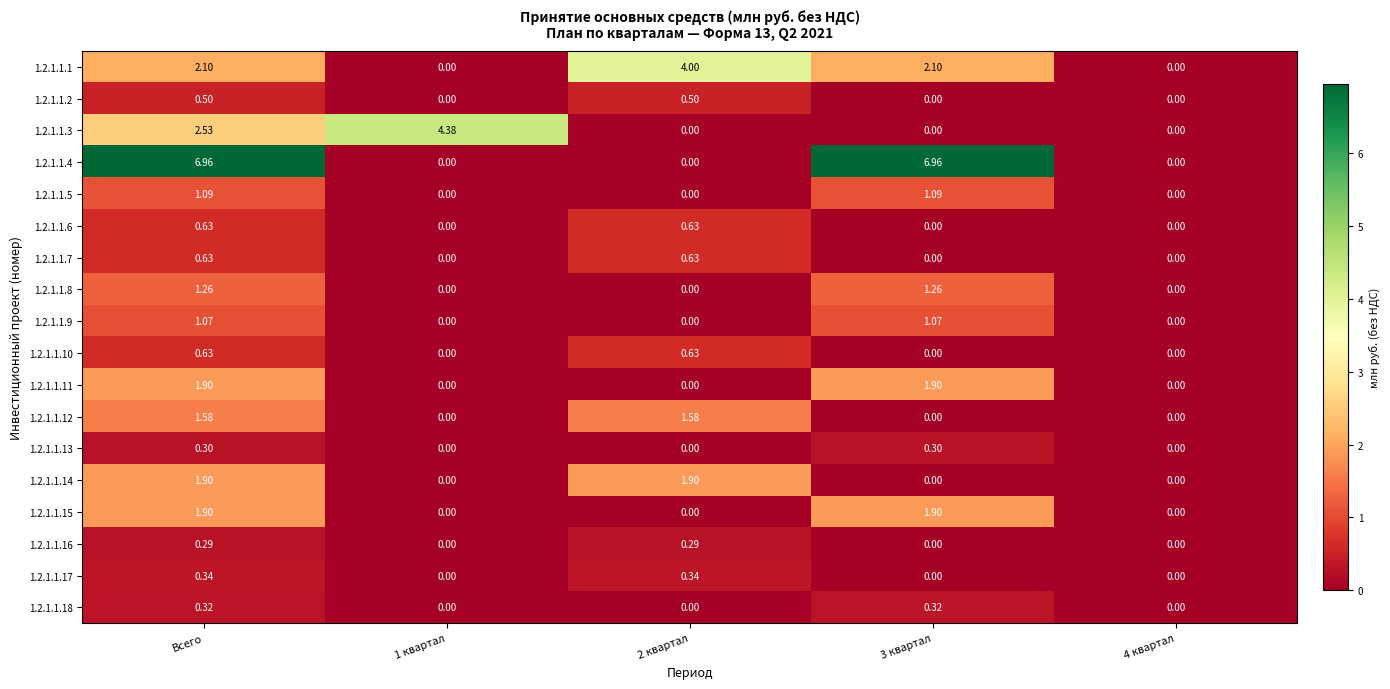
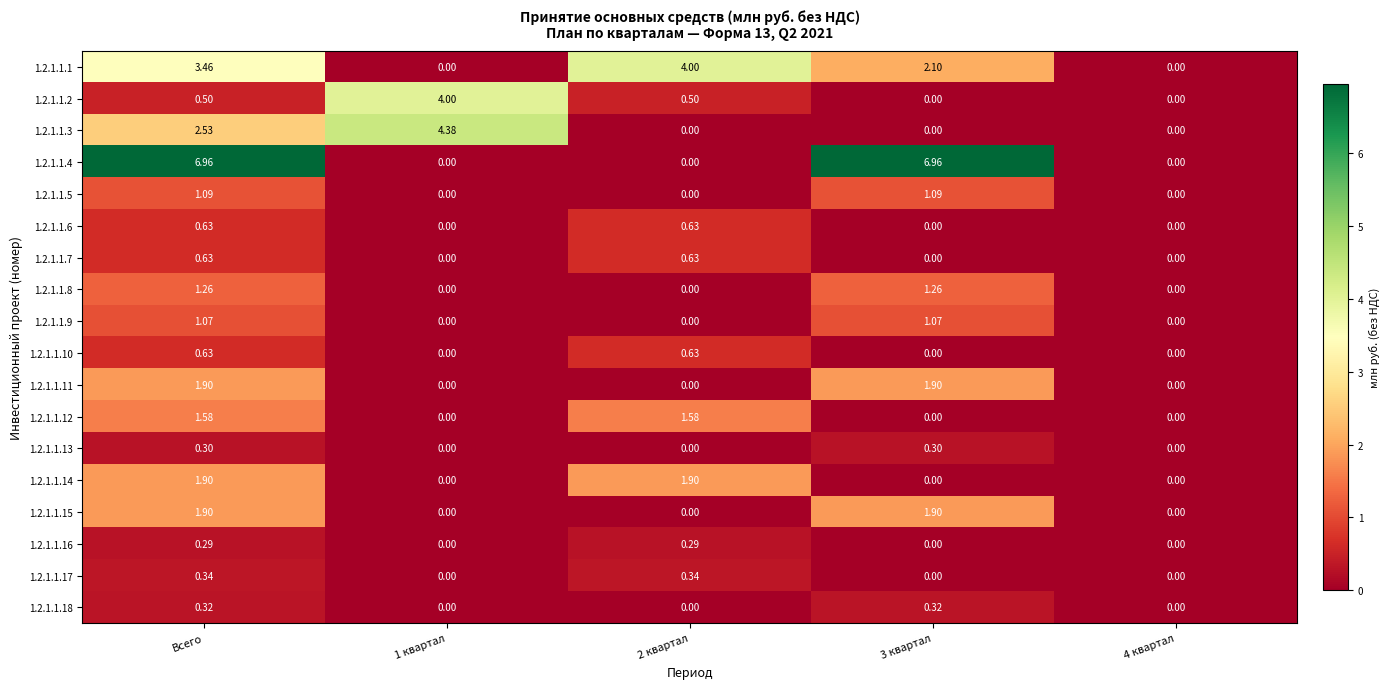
1.2.1.1.1, Всего: 2.10 -> 3.46
1.2.1.1.2, 1 квартал: 0.00 -> 4.00
